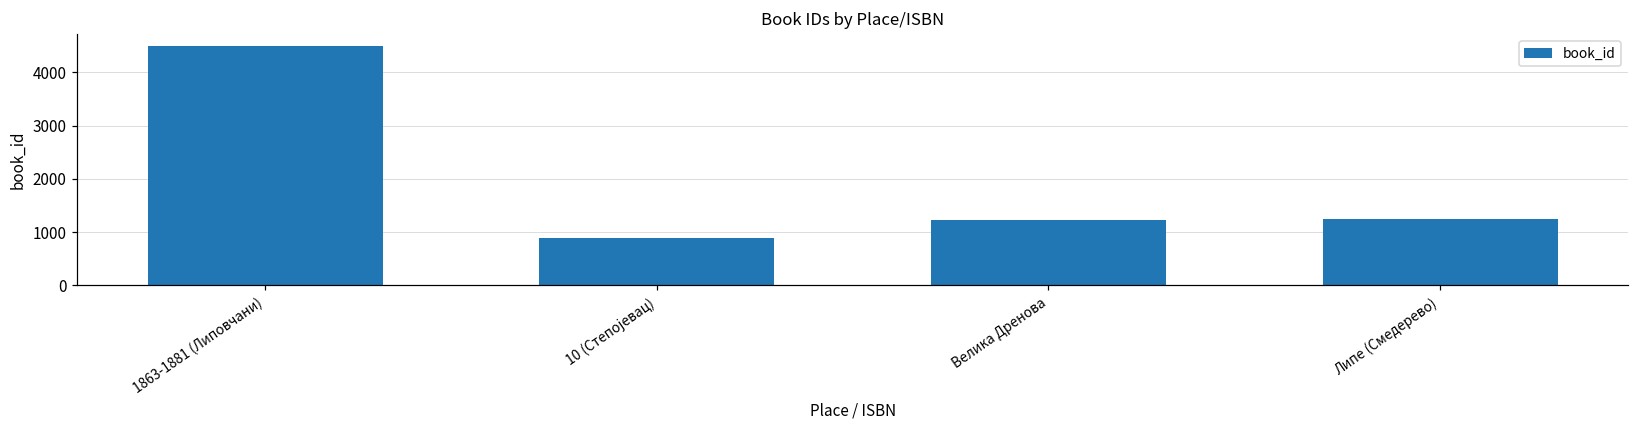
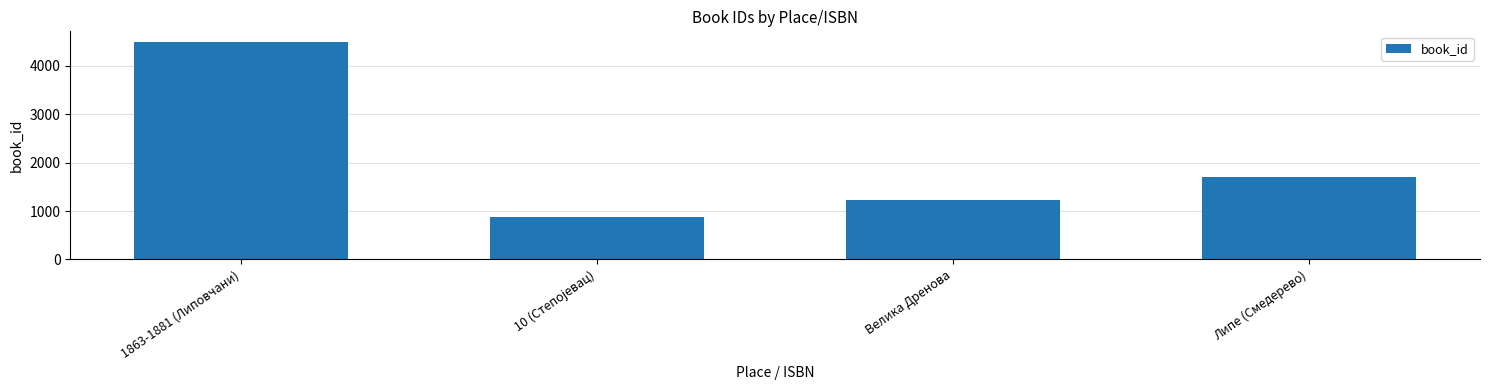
Липе (Смедерево): 1200 -> 1700
